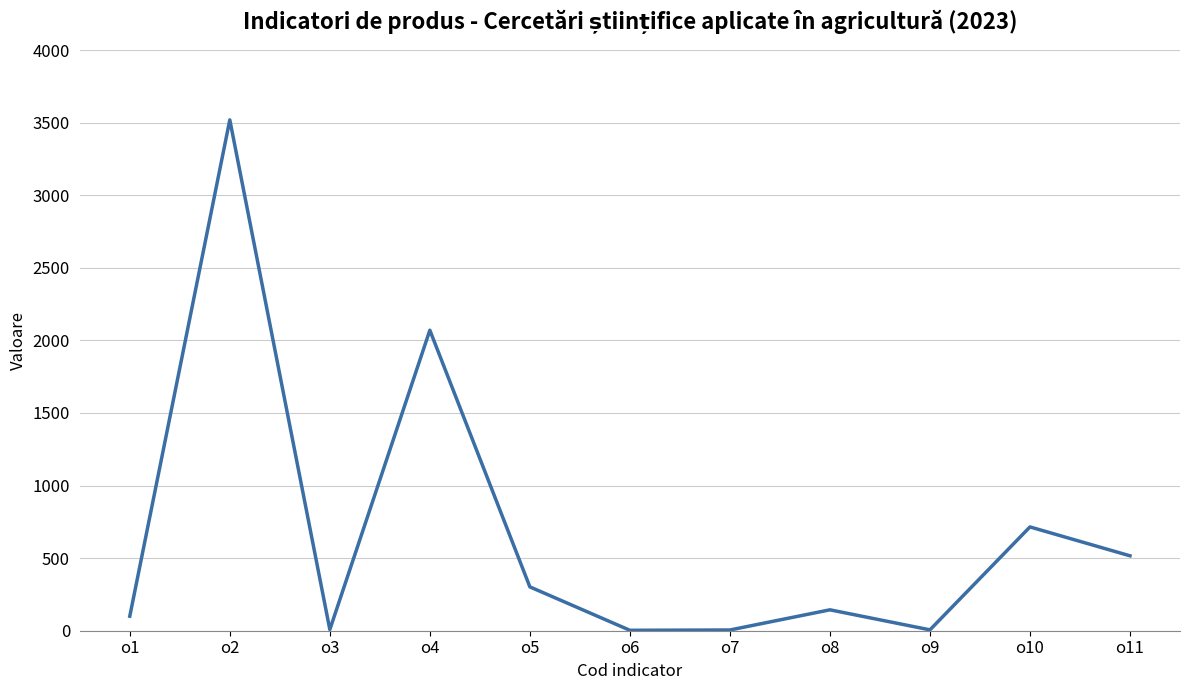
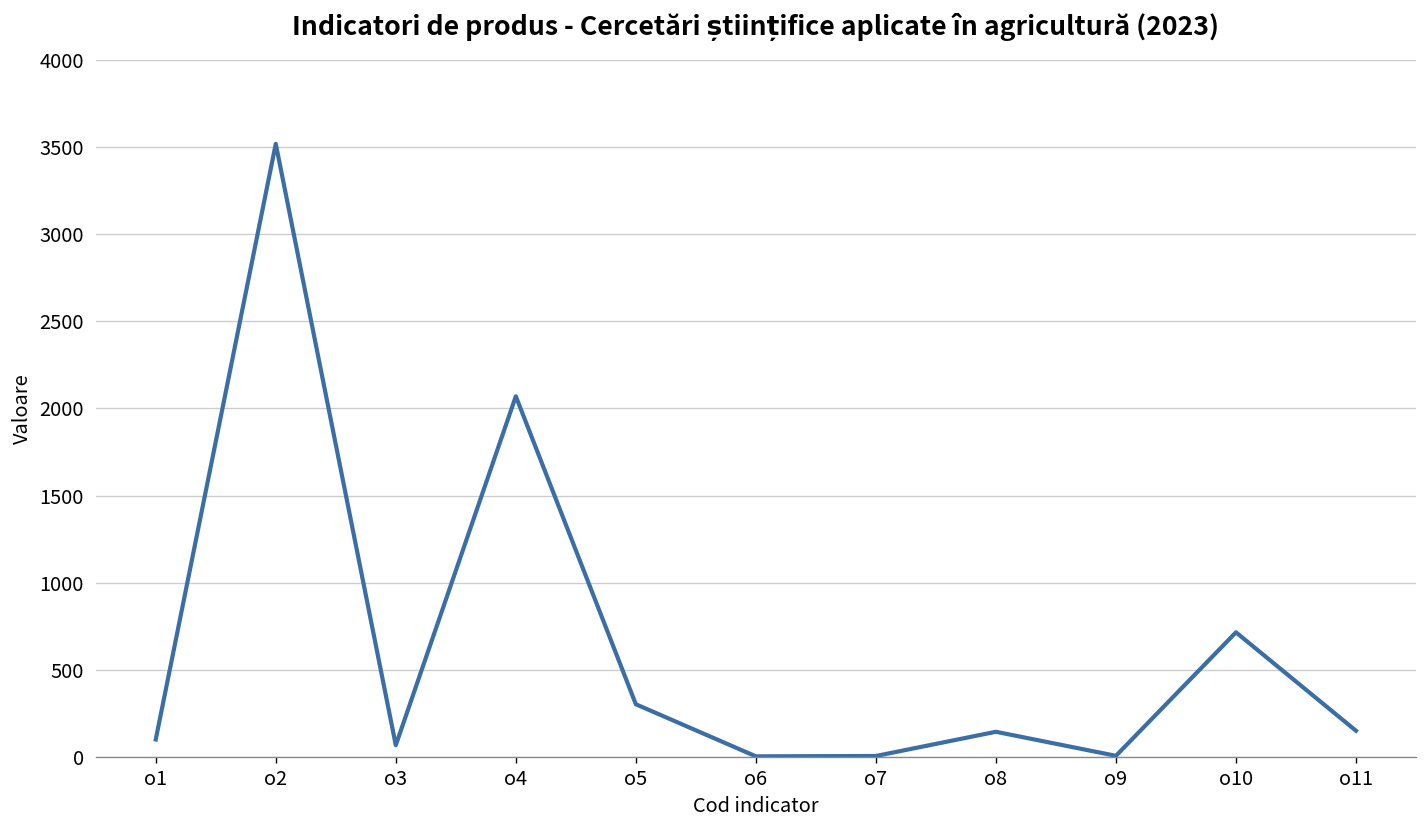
o3: 10 -> 70
o11: 520 -> 150
